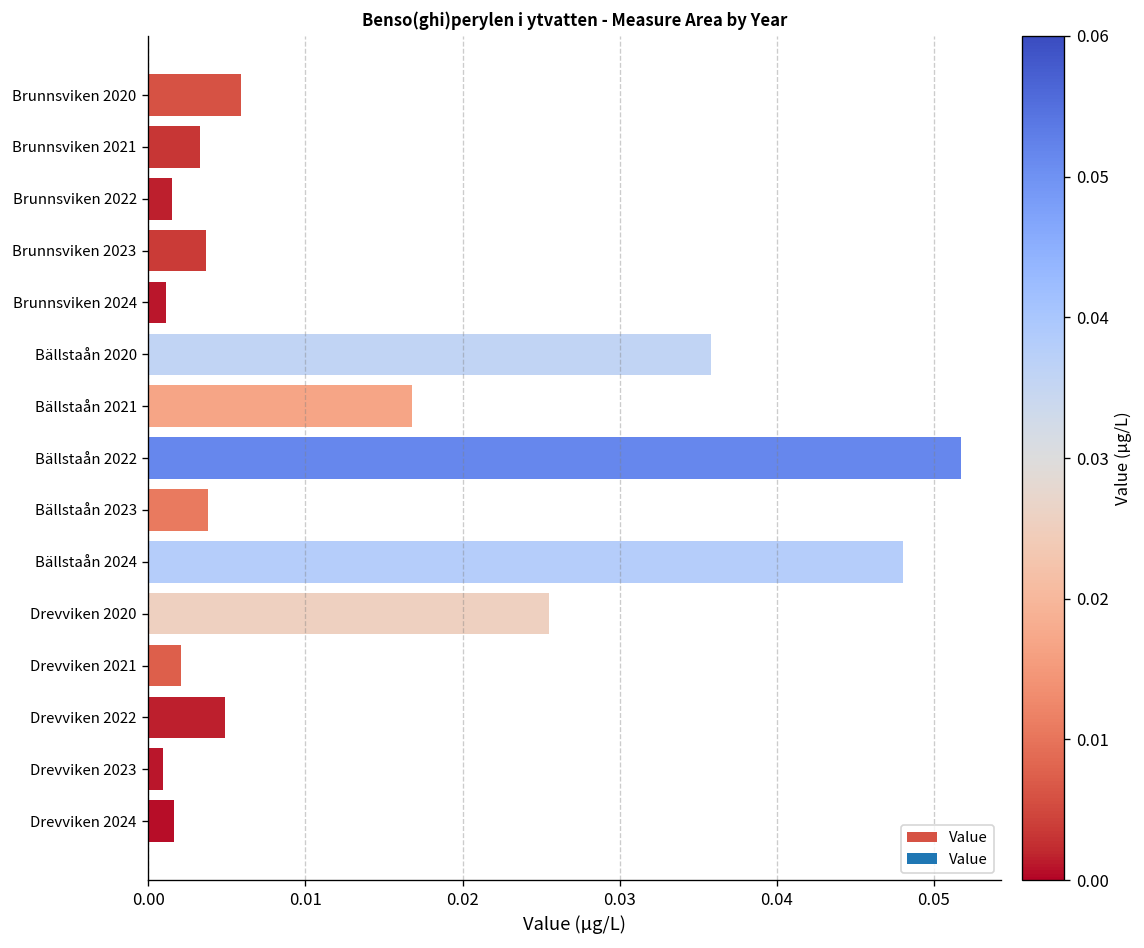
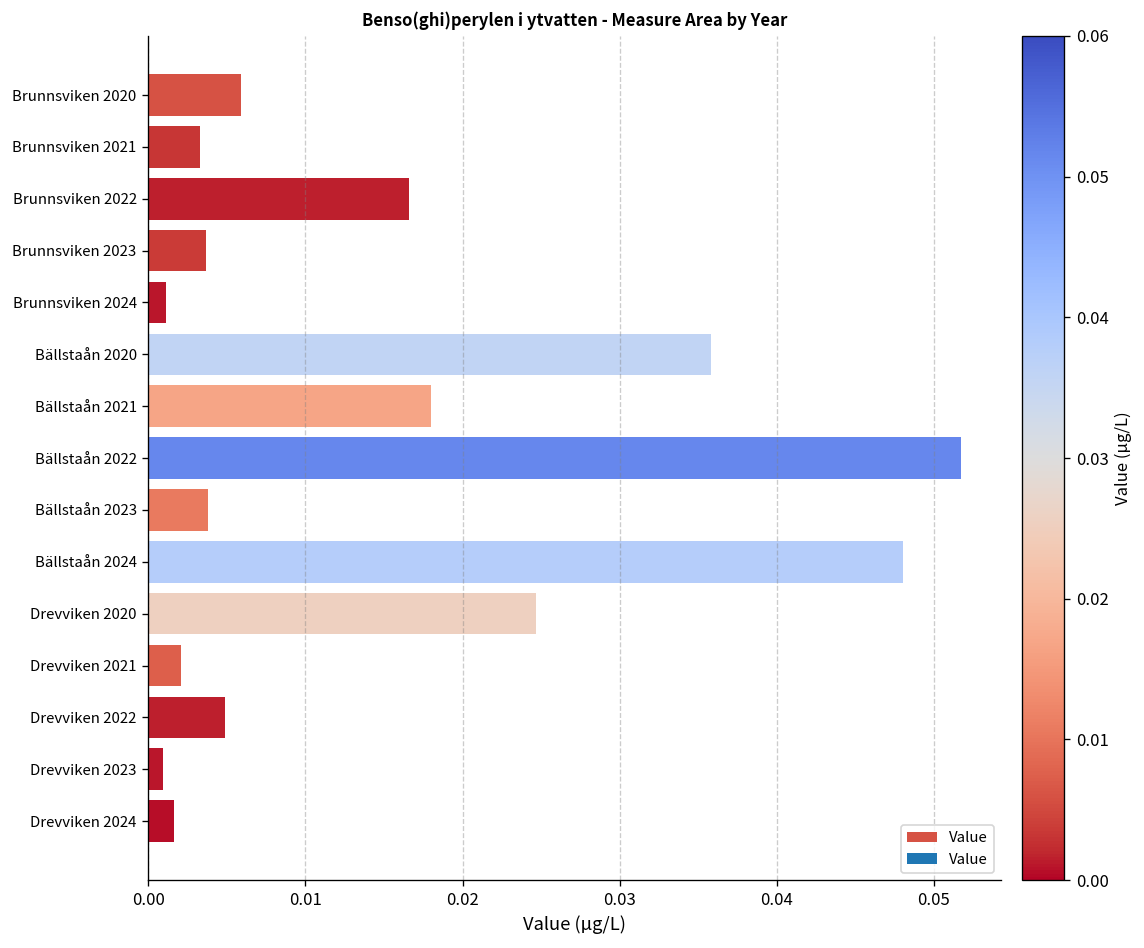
Brunnsviken 2022: 0.0015 -> 0.0166
Bällstaån 2021: 0.0168 -> 0.0180
Drevviken 2020: 0.0255 -> 0.0247
